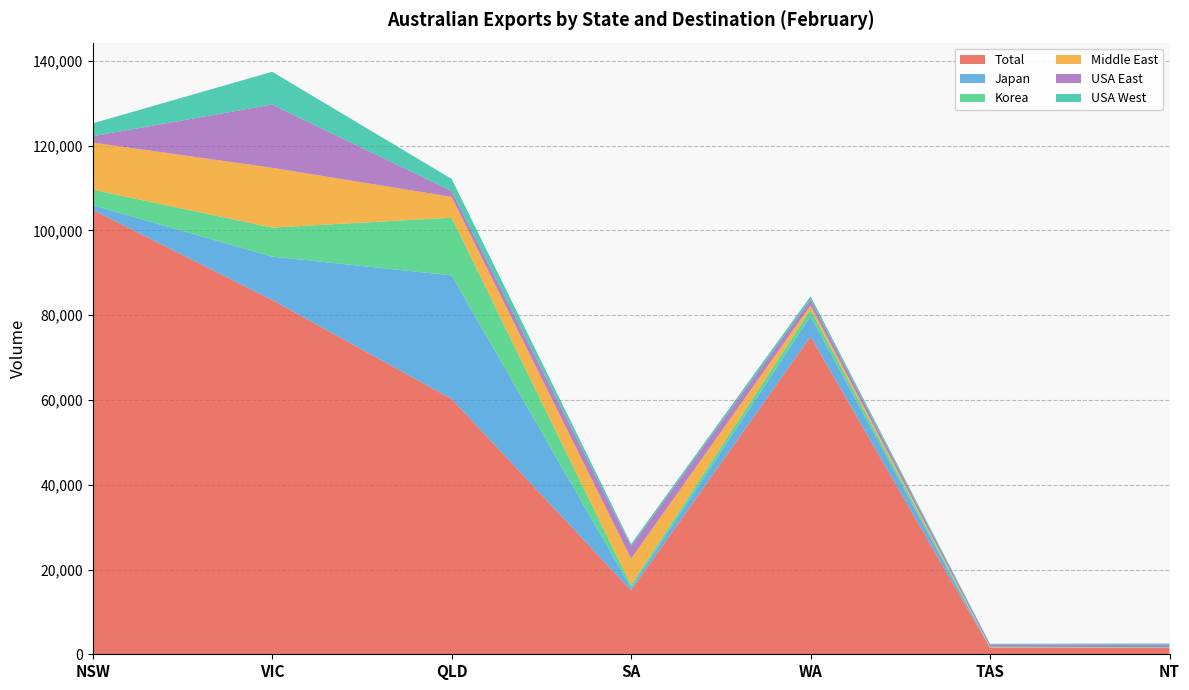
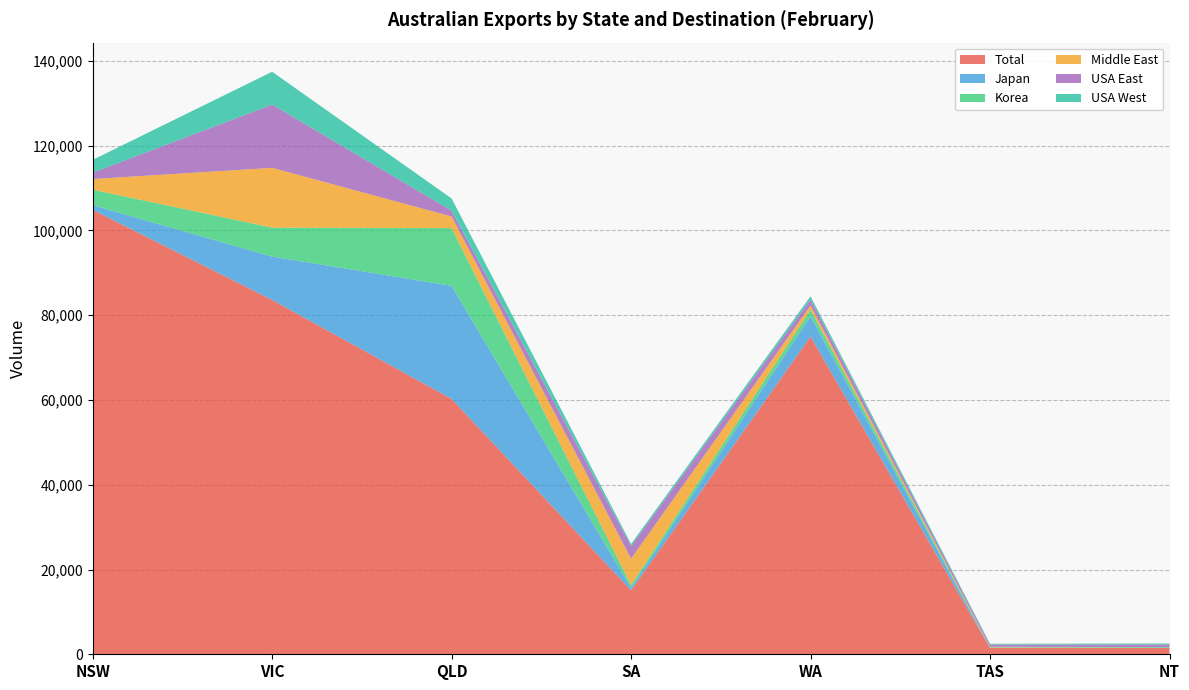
Middle East, NSW: 11,000 -> 3,000
Japan, QLD: 29,000 -> 27,000
Middle East, QLD: 5,000 -> 3,000
